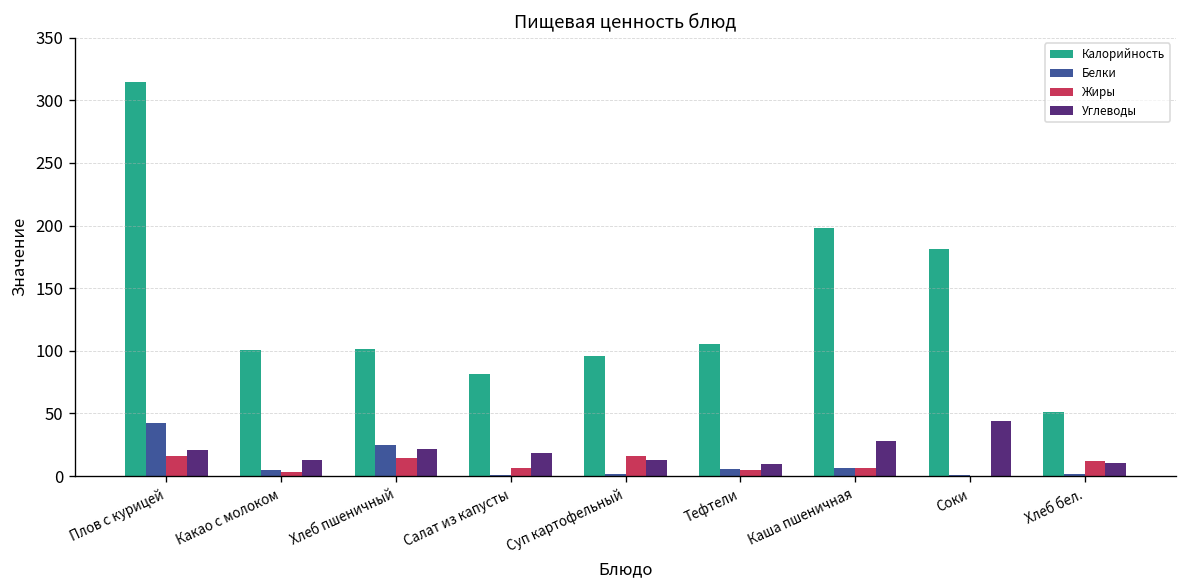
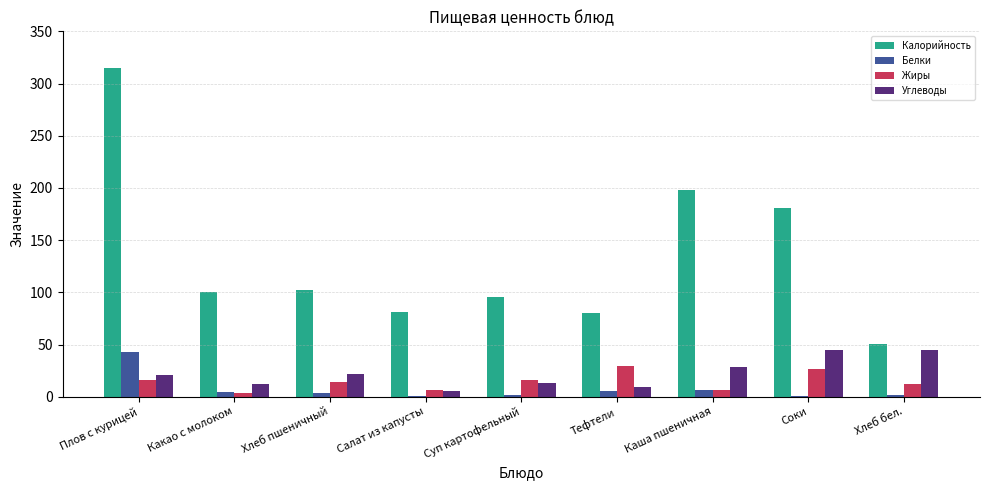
Белки, Хлеб пшеничный: 25 -> 3
Углеводы, Салат из капусты: 19 -> 6
Калорийность, Тефтели: 105 -> 80
Жиры, Тефтели: 5 -> 30
Жиры, Соки: 0 -> 26
Углеводы, Хлеб бел.: 11 -> 45
